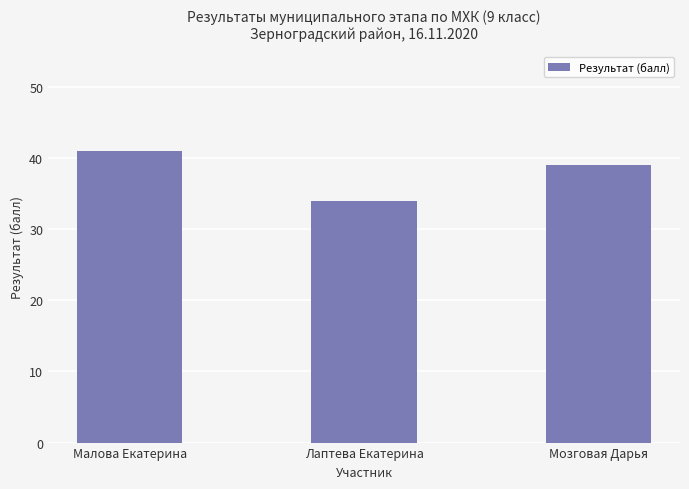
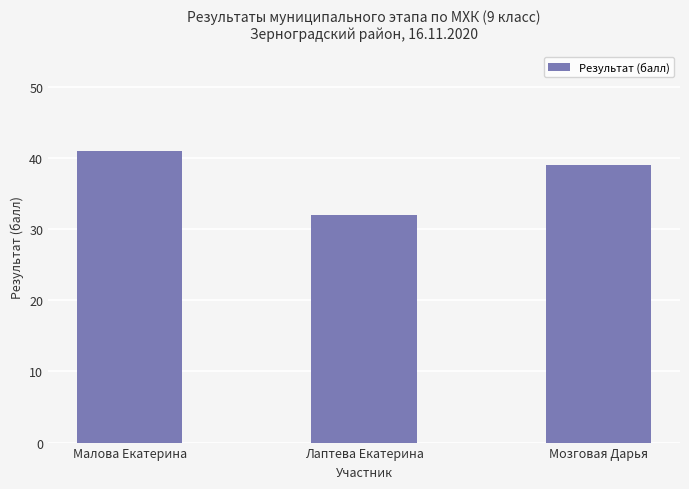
Лаптева Екатерина: 34 -> 32
